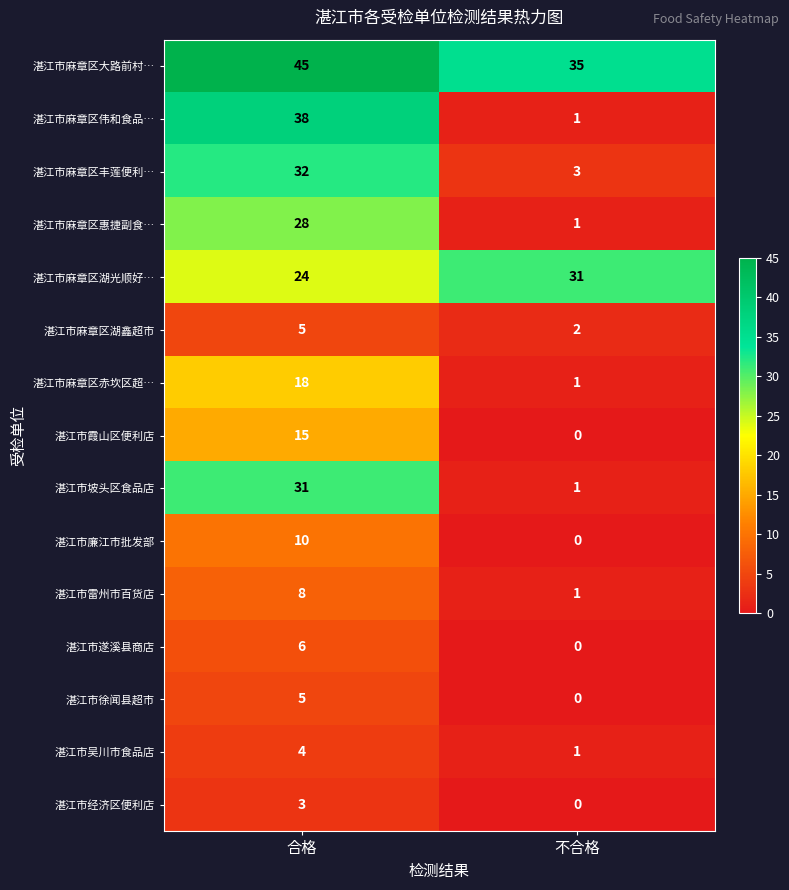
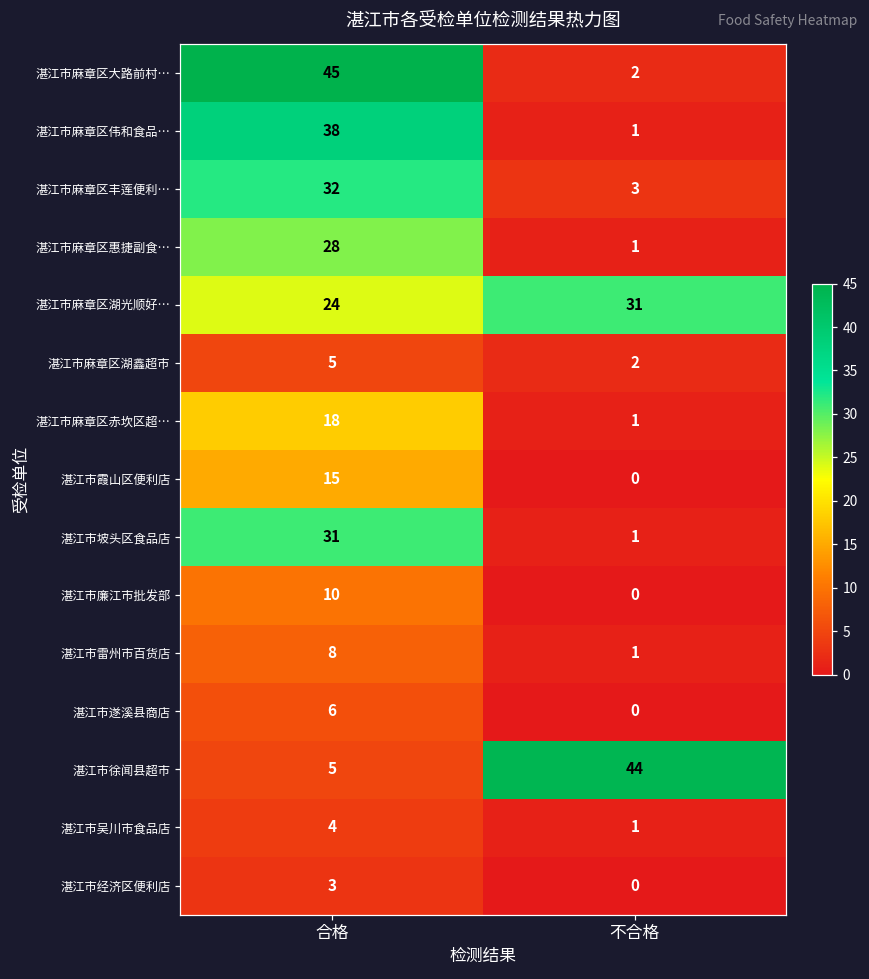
湛江市麻章区大路前村…, 不合格: 35 -> 2
湛江市徐闻县超市, 不合格: 0 -> 44
